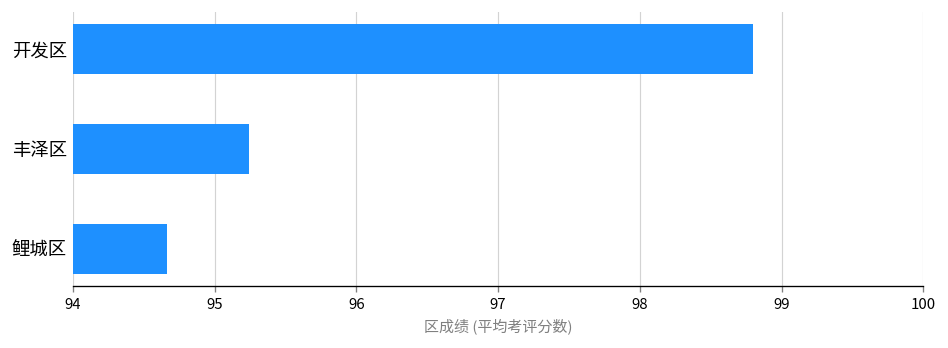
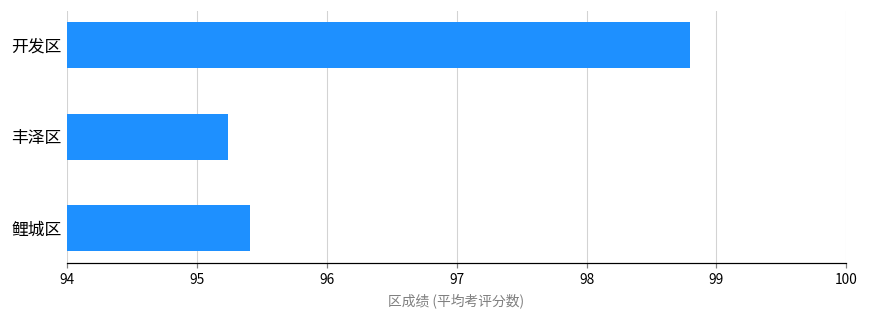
鲤城区: 94.67 -> 95.41
